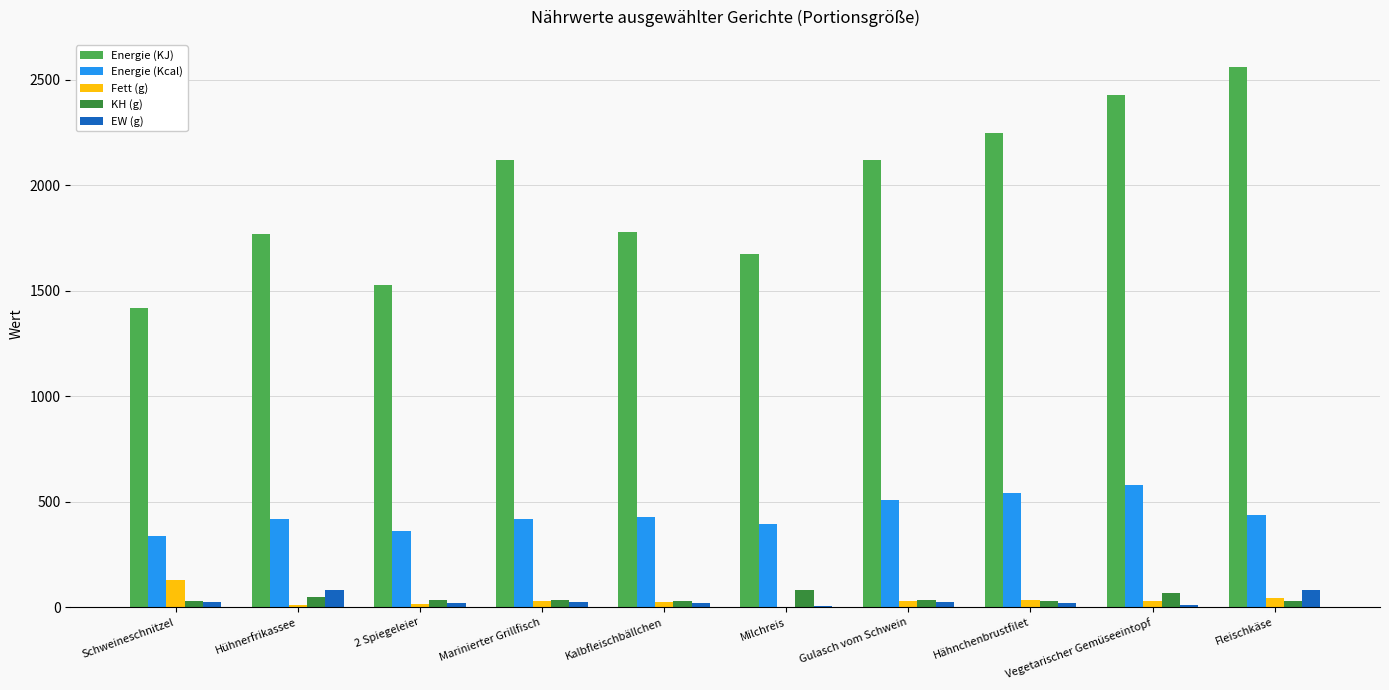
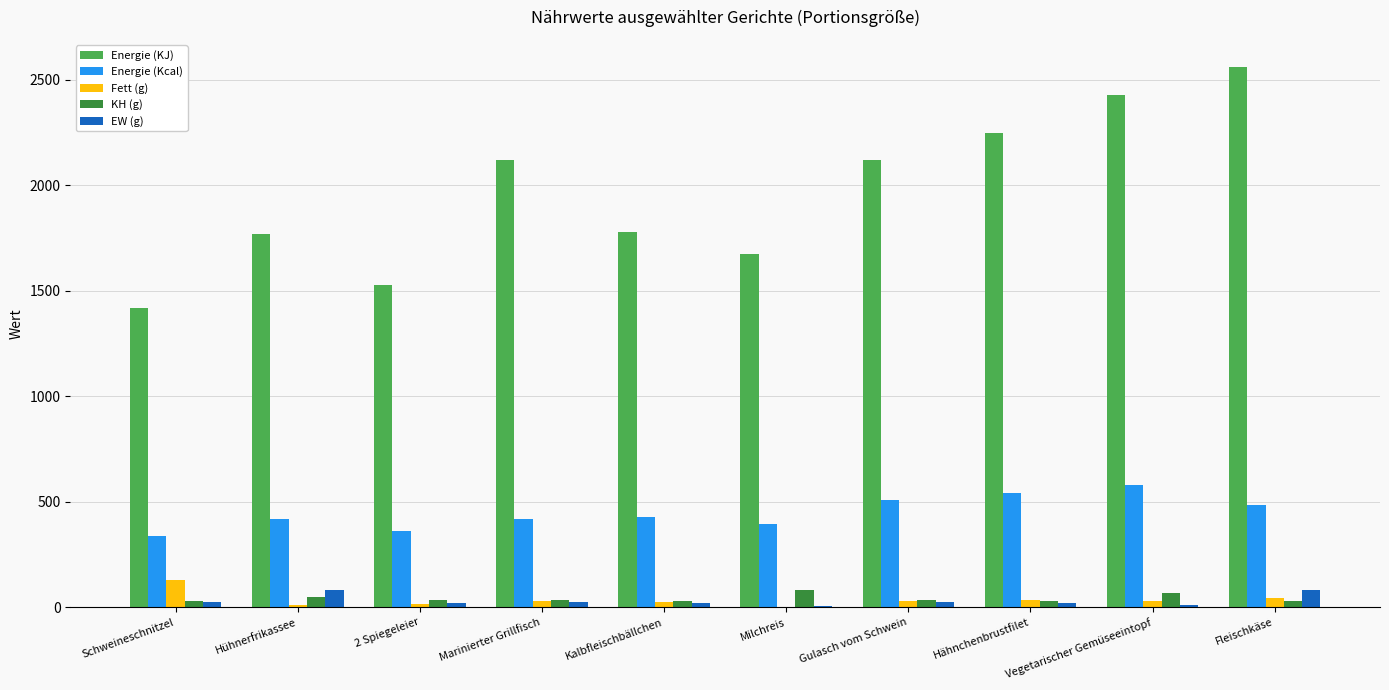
Energie (Kcal), Fleischkäse: 440 -> 480
